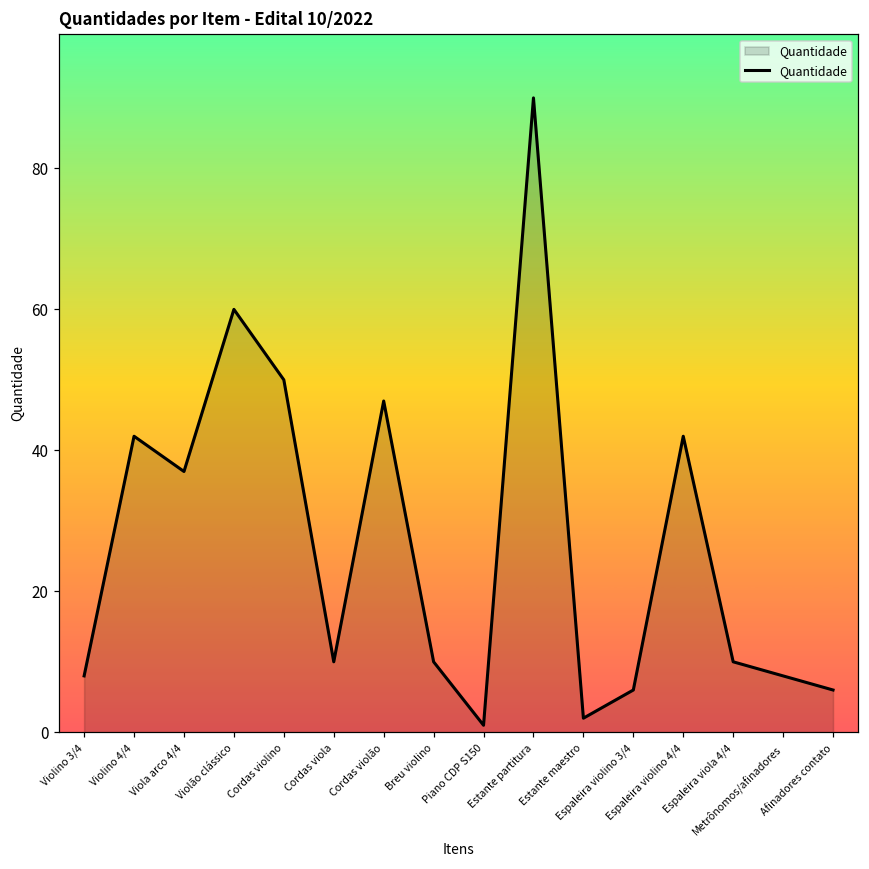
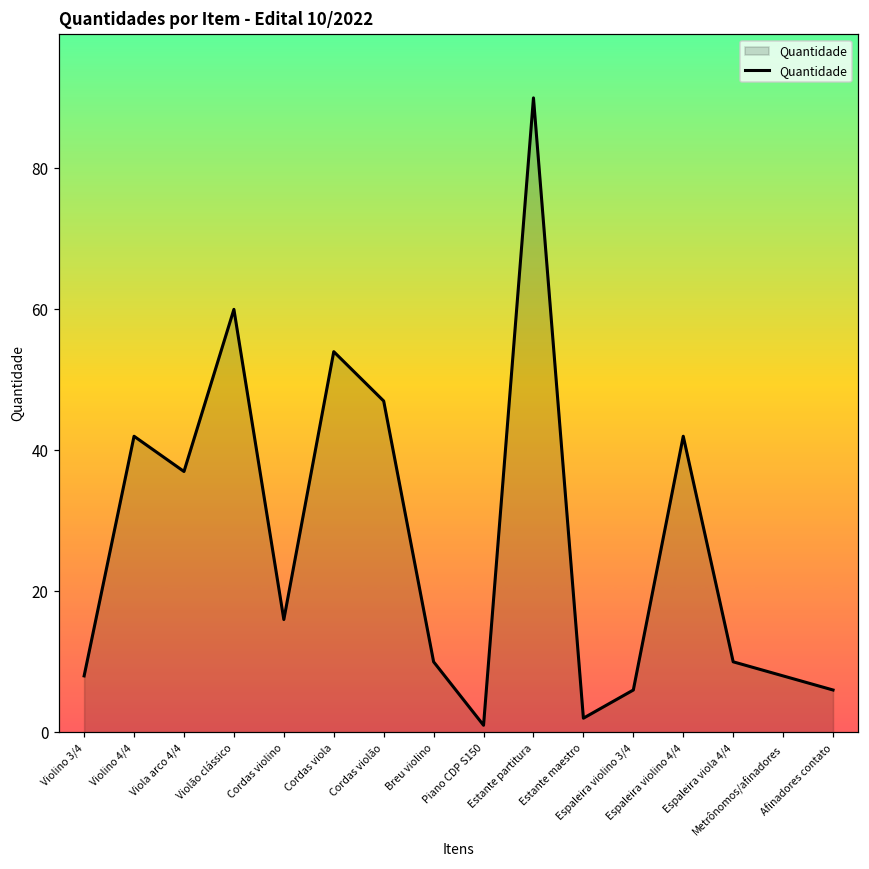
Cordas violino: 50 -> 16
Cordas viola: 10 -> 54
